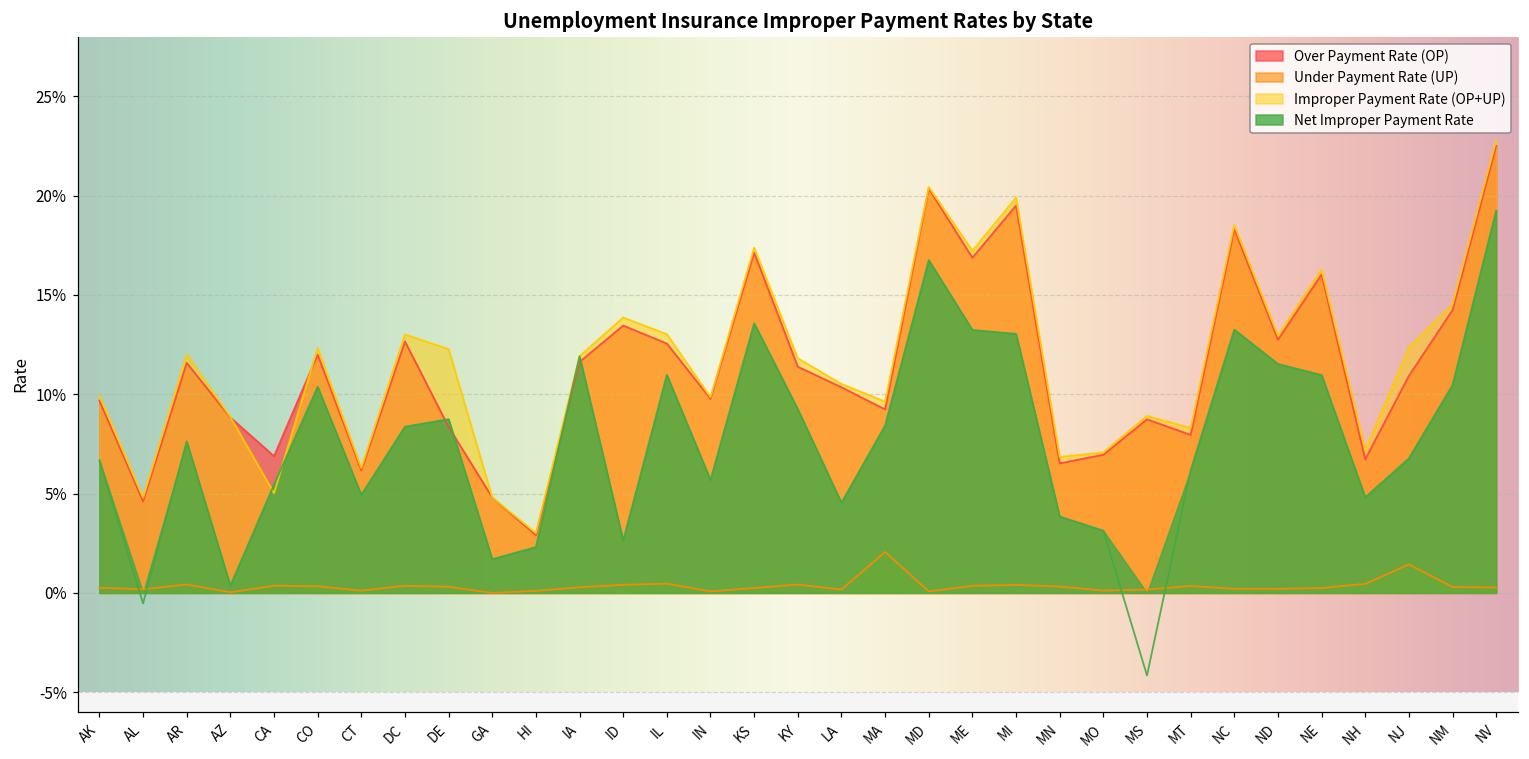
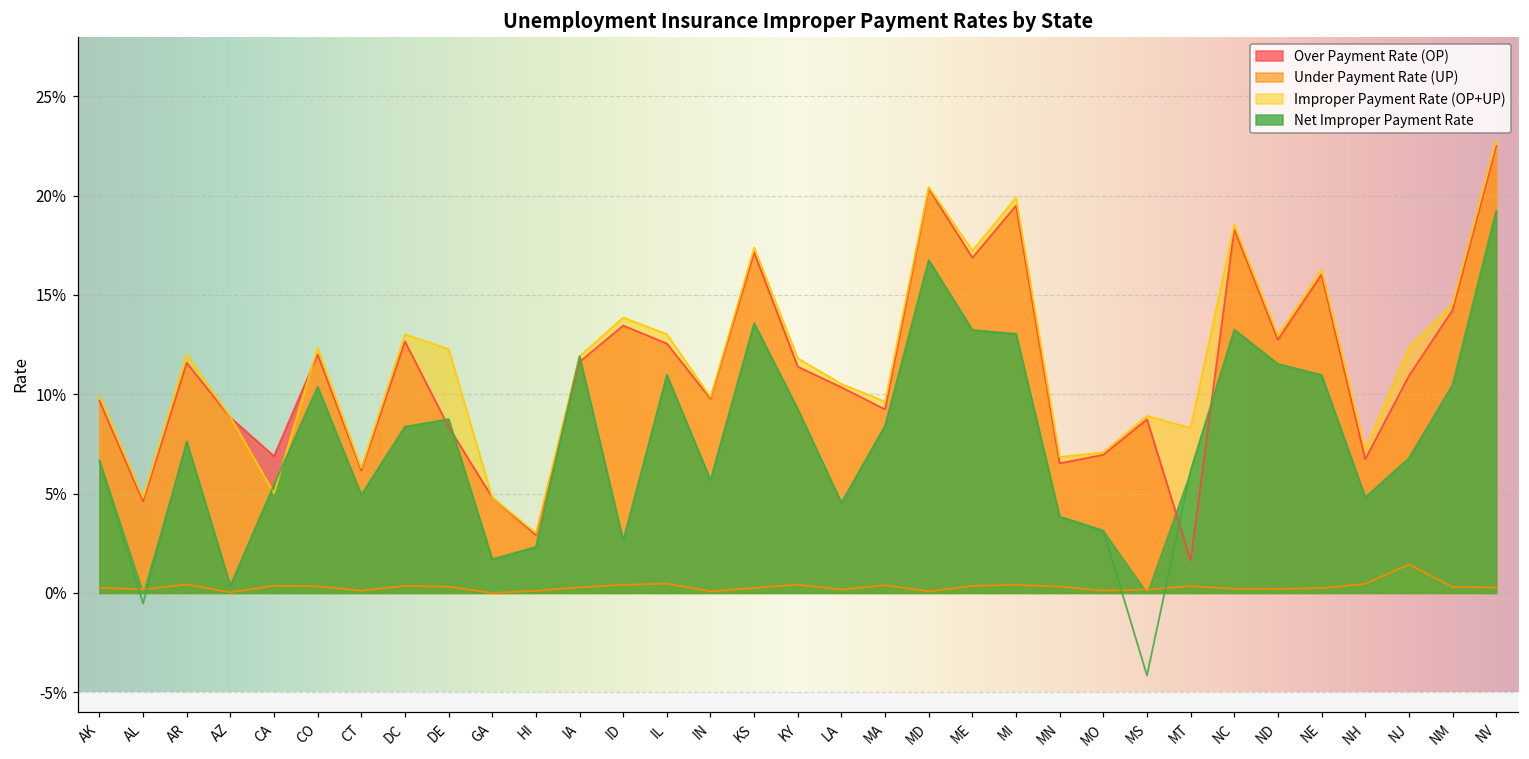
Under Payment Rate (UP), MA: 2.1% -> 0.4%
Over Payment Rate (OP), MT: 8.0% -> 1.6%
